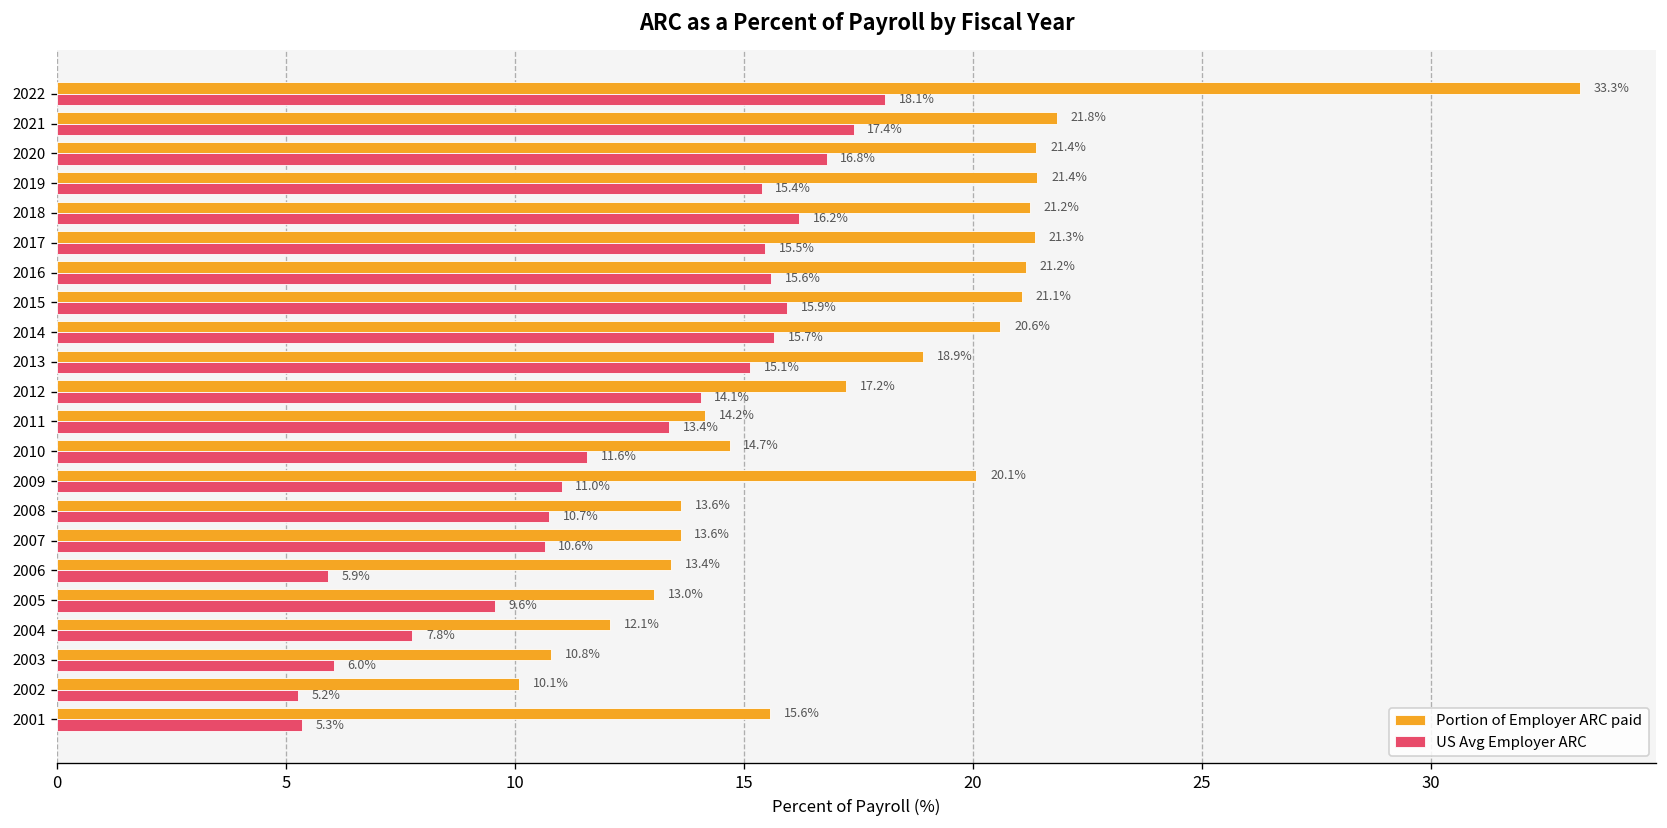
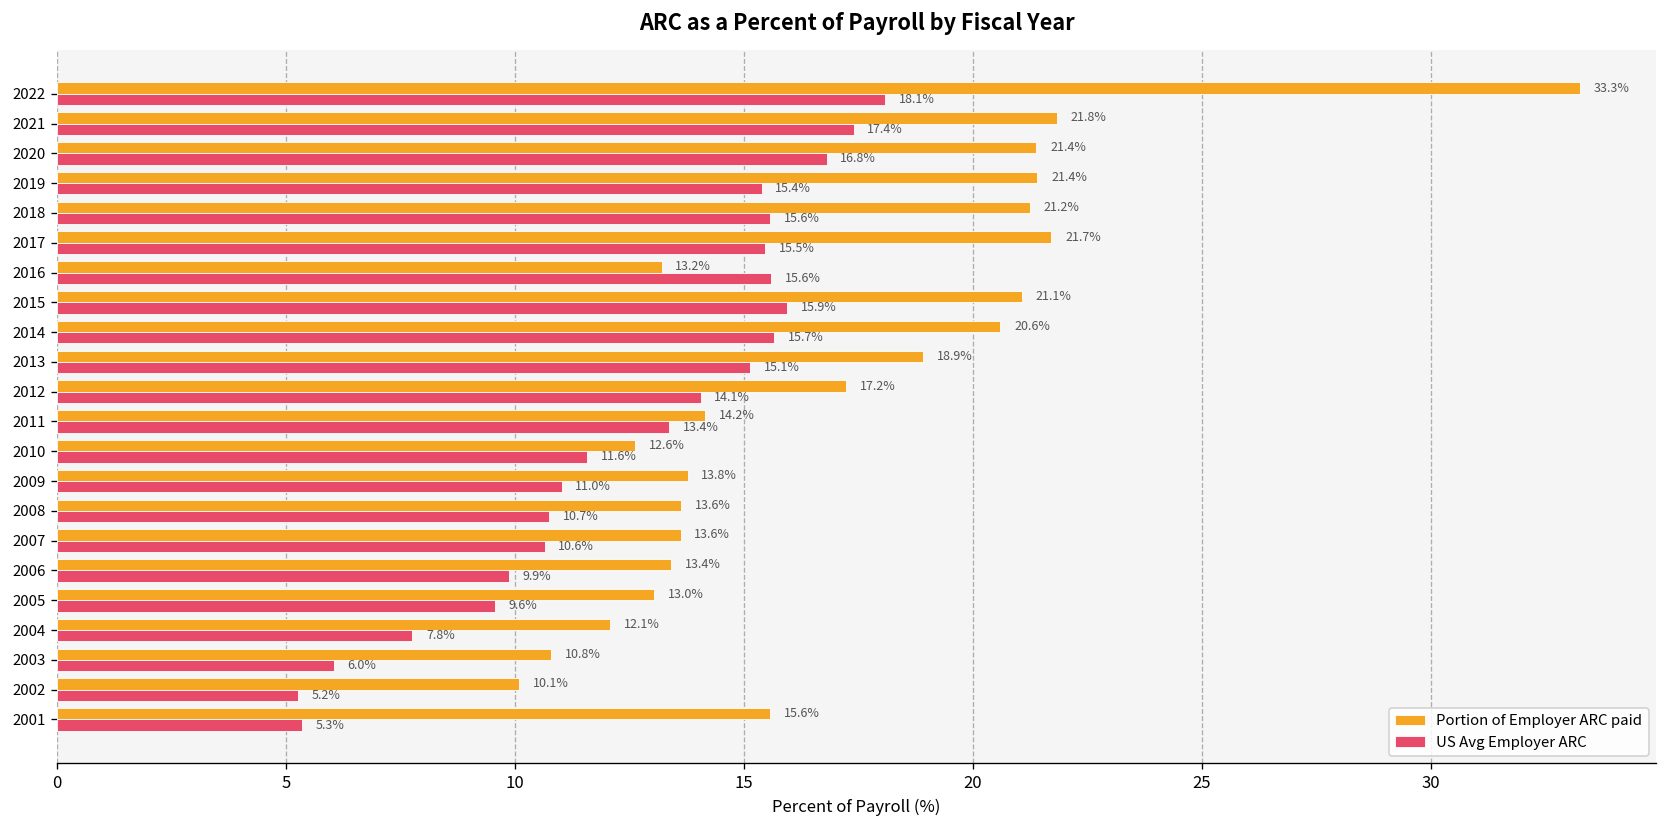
US Avg Employer ARC, 2018: 16.2% -> 15.6%
Portion of Employer ARC paid, 2017: 21.3% -> 21.7%
Portion of Employer ARC paid, 2016: 21.2% -> 13.2%
Portion of Employer ARC paid, 2010: 14.7% -> 12.6%
Portion of Employer ARC paid, 2009: 20.1% -> 13.8%
US Avg Employer ARC, 2006: 5.9% -> 9.9%
